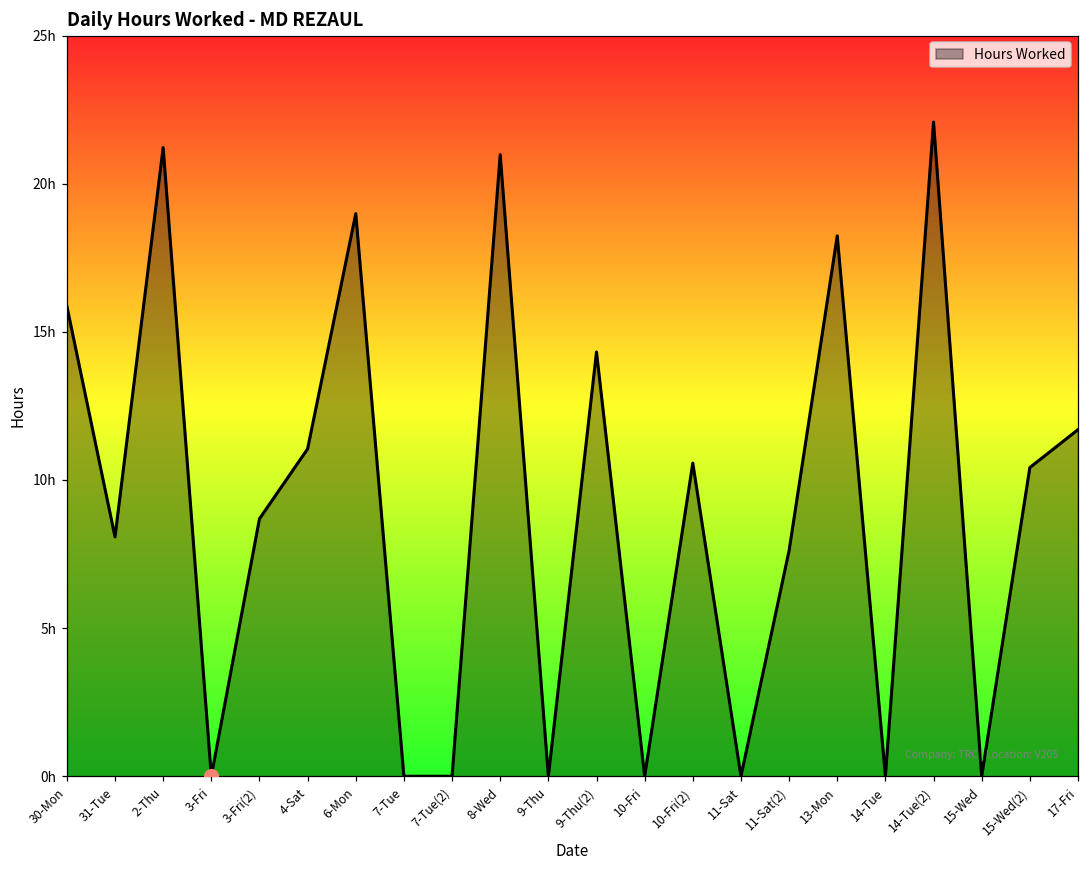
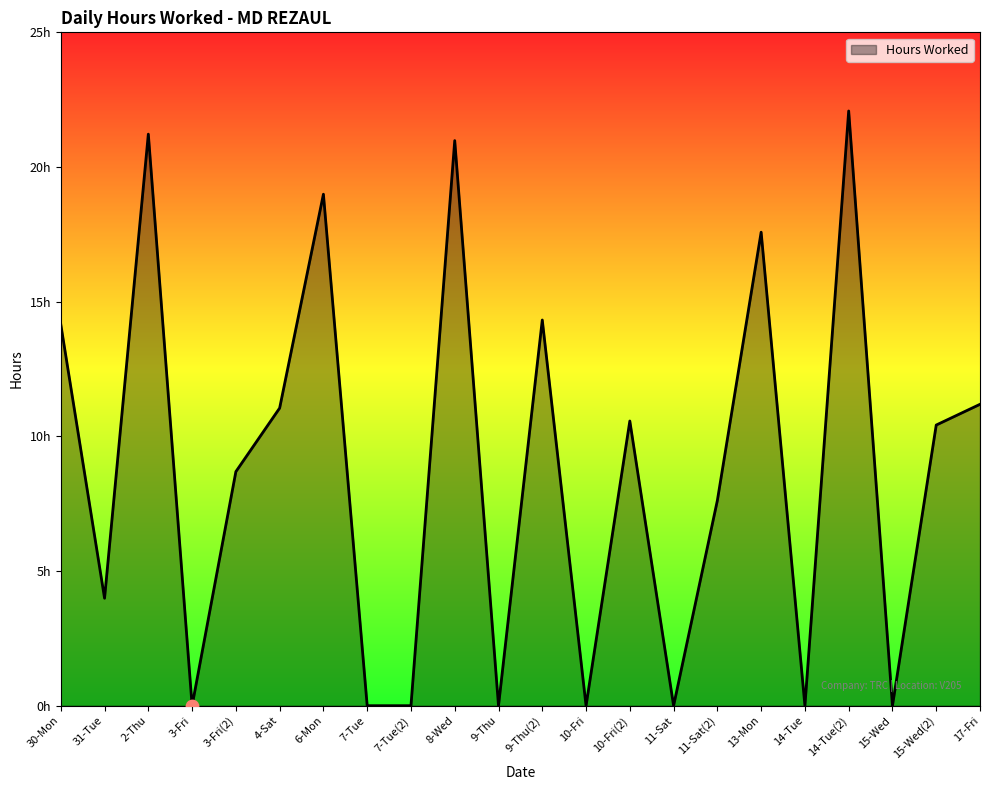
Hours Worked, 30-Mon: 15.9h -> 14.2h
Hours Worked, 31-Tue: 8.1h -> 4.0h
Hours Worked, 13-Mon: 18.2h -> 17.6h
Hours Worked, 17-Fri: 11.7h -> 11.2h
